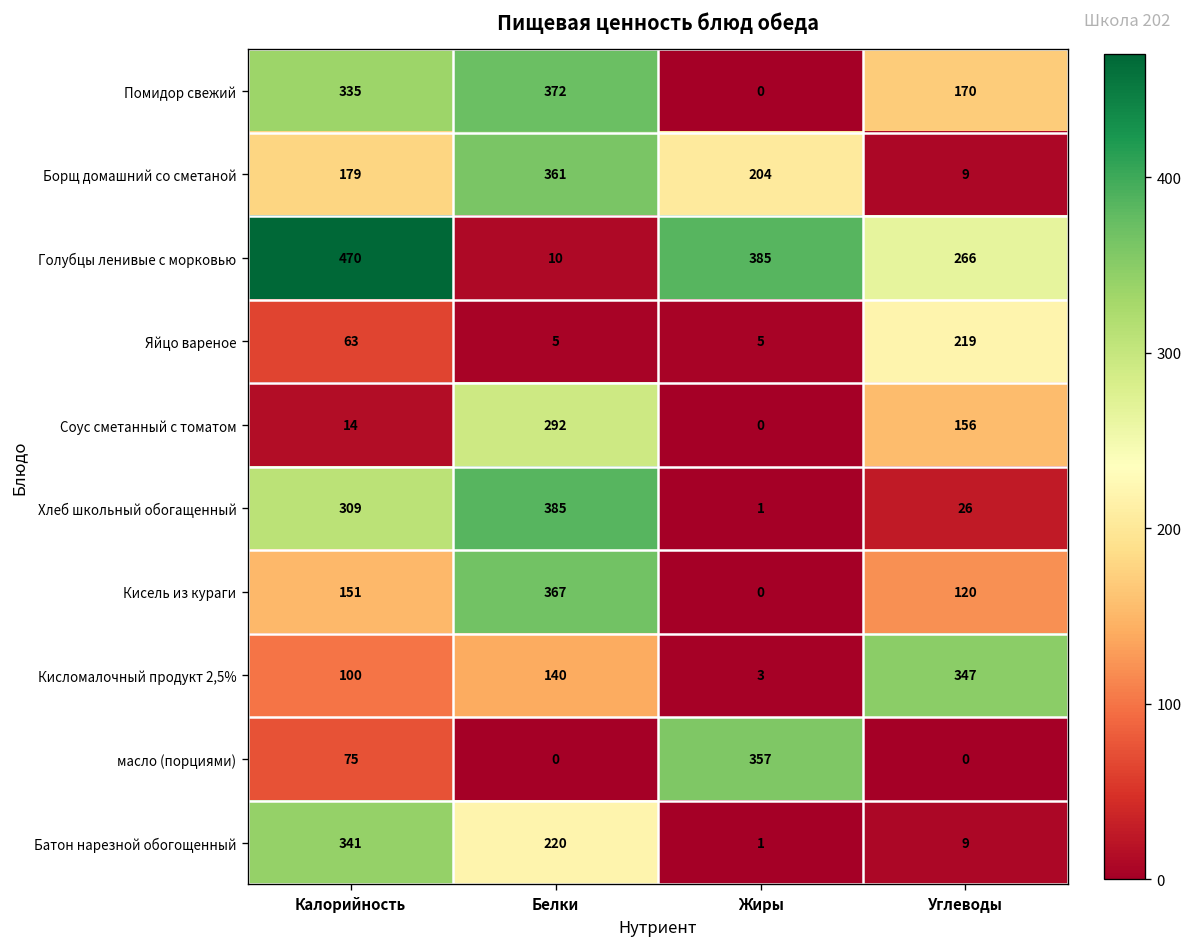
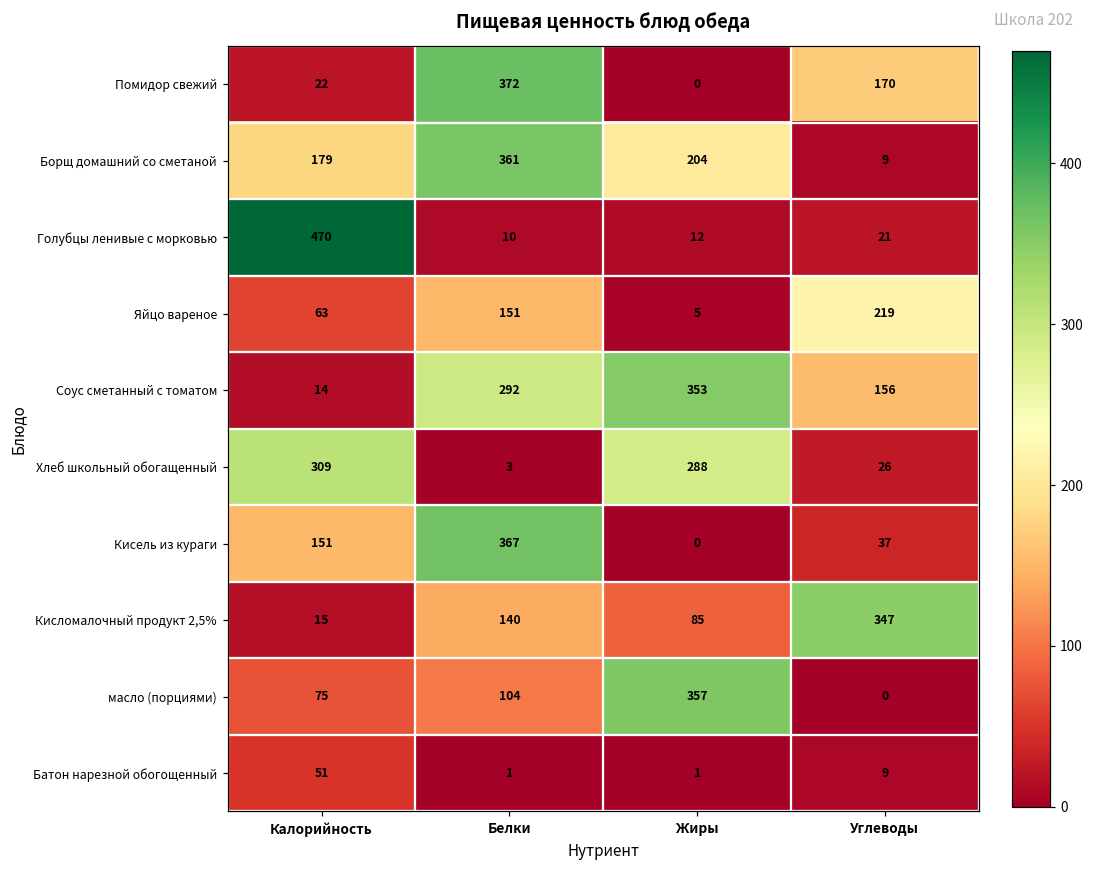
Помидор свежий, Калорийность: 335 -> 22
Голубцы ленивые с морковью, Жиры: 385 -> 12
Голубцы ленивые с морковью, Углеводы: 266 -> 21
Яйцо вареное, Белки: 5 -> 151
Соус сметанный с томатом, Жиры: 0 -> 353
Хлеб школьный обогащенный, Белки: 385 -> 3
Хлеб школьный обогащенный, Жиры: 1 -> 288
Кисель из кураги, Углеводы: 120 -> 37
Кисломалочный продукт 2,5%, Калорийность: 100 -> 15
Кисломалочный продукт 2,5%, Жиры: 3 -> 85
масло (порциями), Белки: 0 -> 104
Батон нарезной обогощенный, Калорийность: 341 -> 51
Батон нарезной обогощенный, Белки: 220 -> 1
